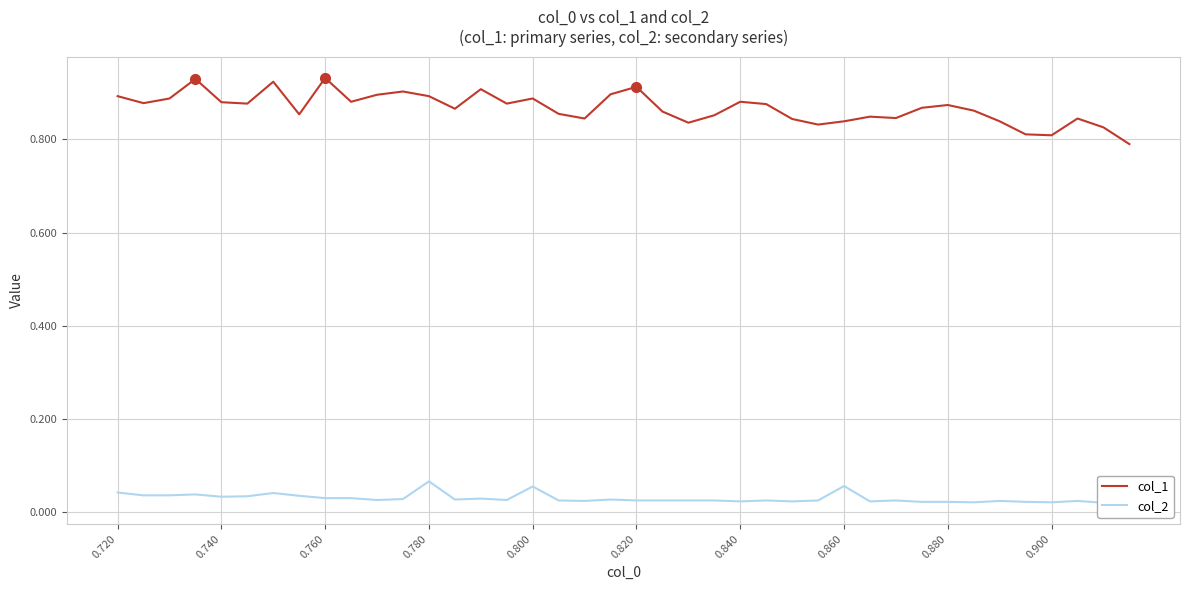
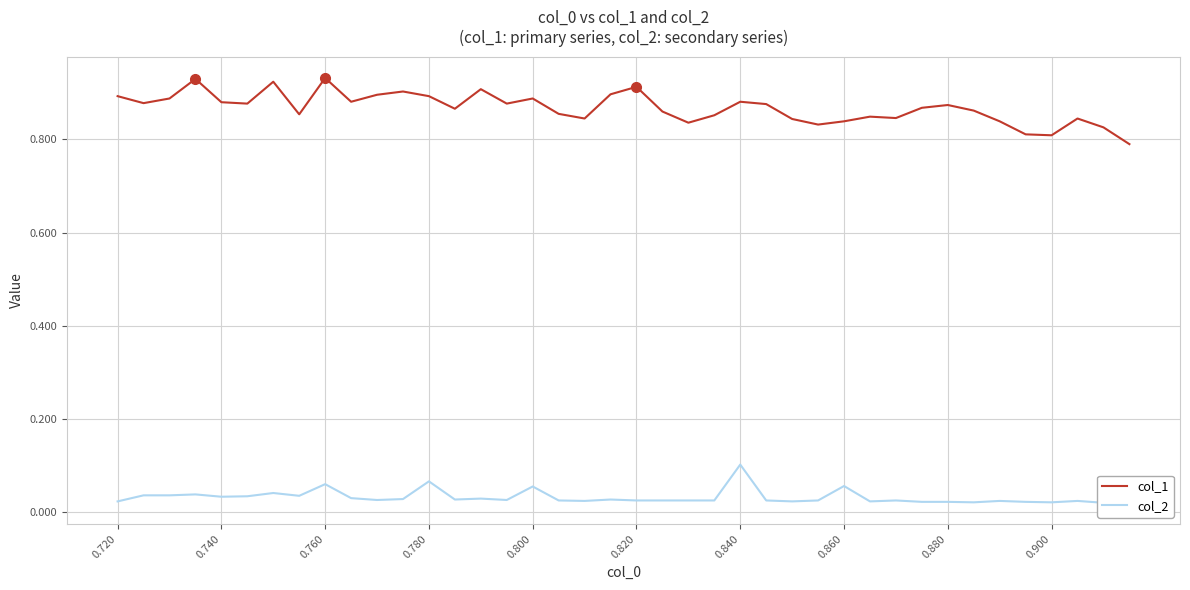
col_2, 0.720: 0.04 -> 0.02
col_2, 0.760: 0.03 -> 0.06
col_2, 0.840: 0.02 -> 0.10
